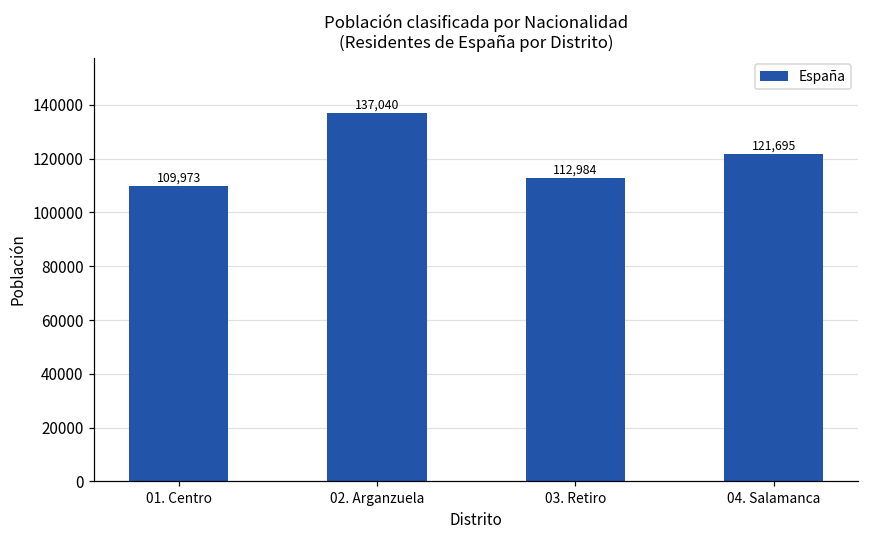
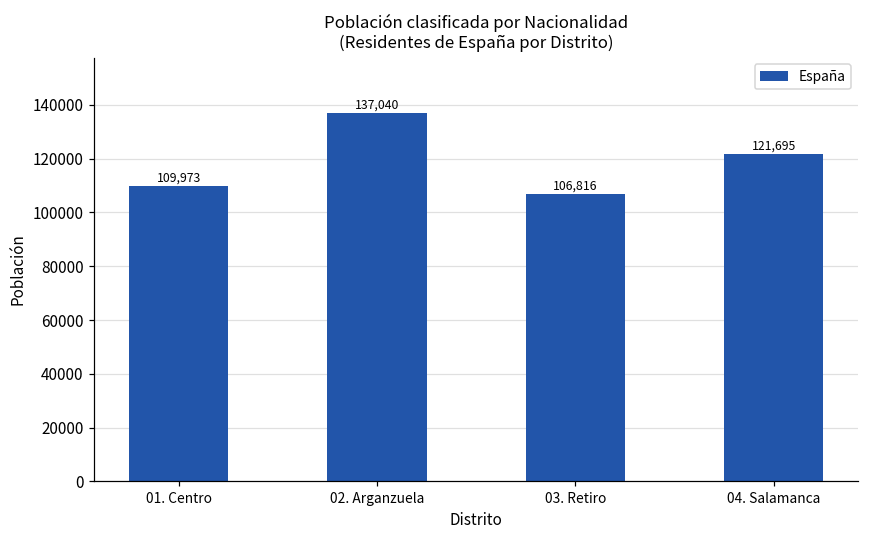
03. Retiro: 112,984 -> 106,816
